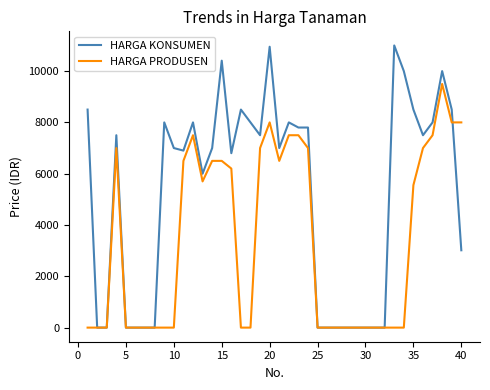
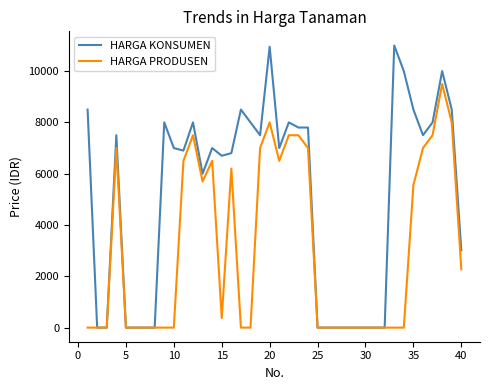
HARGA KONSUMEN, 15: 10400 -> 6700
HARGA PRODUSEN, 15: 6500 -> 400
HARGA PRODUSEN, 40: 8000 -> 2300
